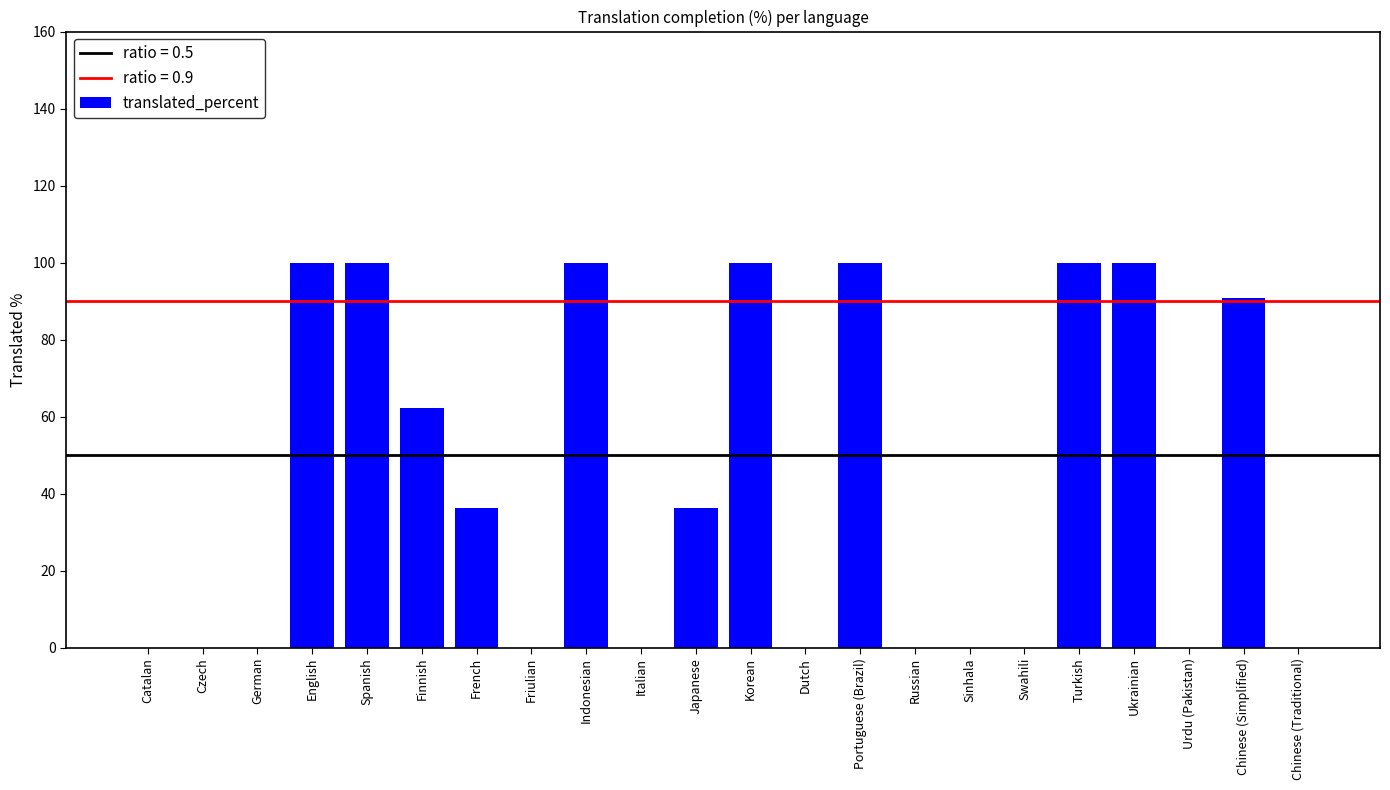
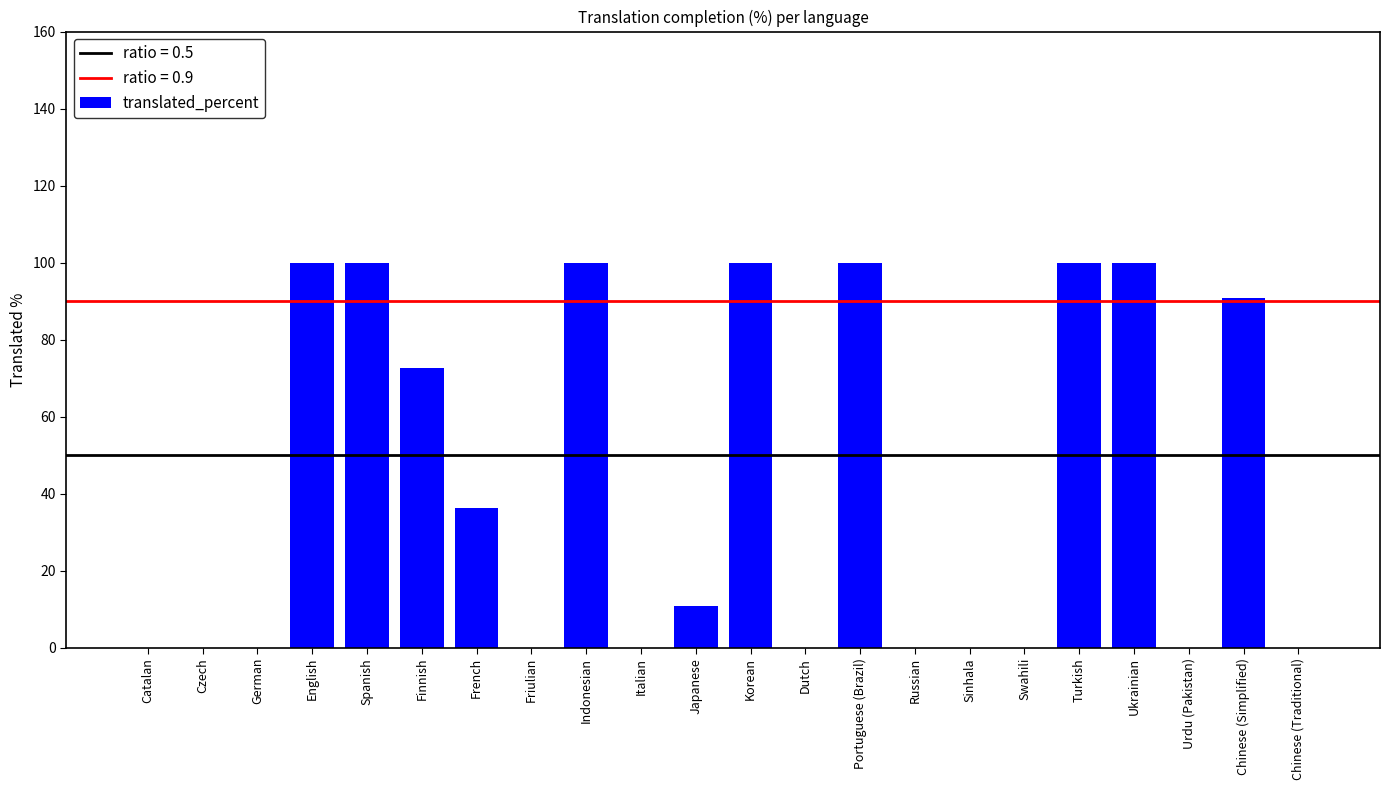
Finnish: 62 -> 73
Japanese: 36 -> 11
